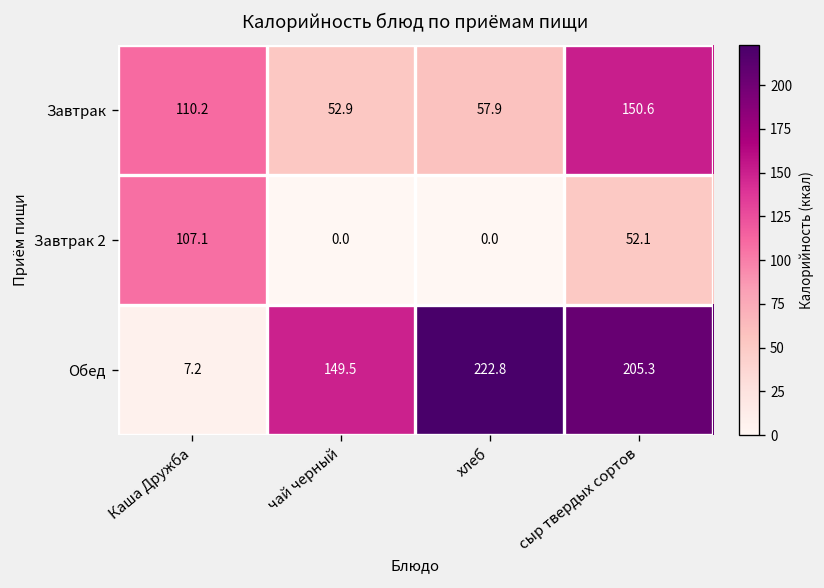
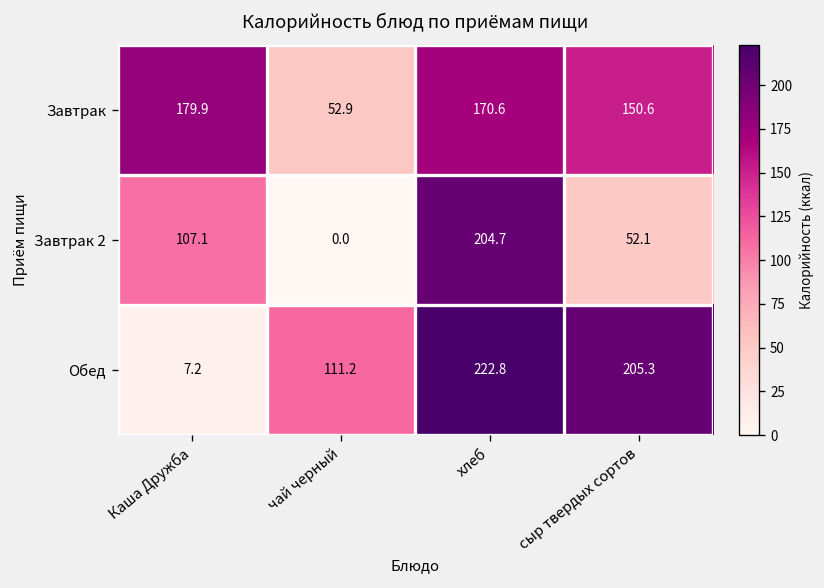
Завтрак, Каша Дружба: 110.2 -> 179.9
Завтрак, хлеб: 57.9 -> 170.6
Завтрак 2, хлеб: 0.0 -> 204.7
Обед, чай черный: 149.5 -> 111.2
